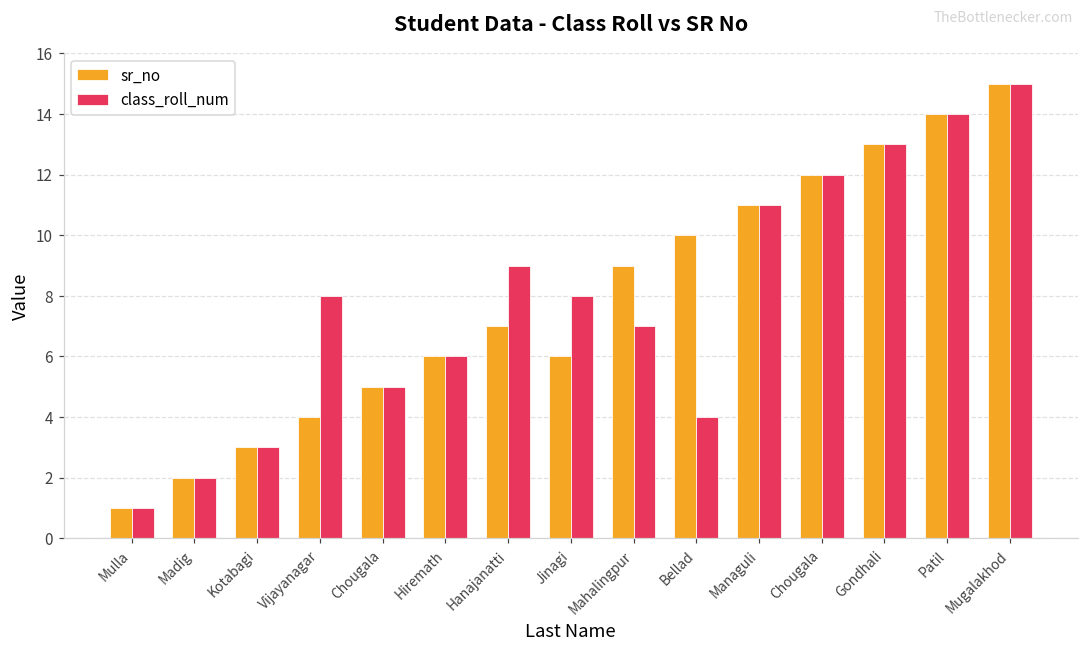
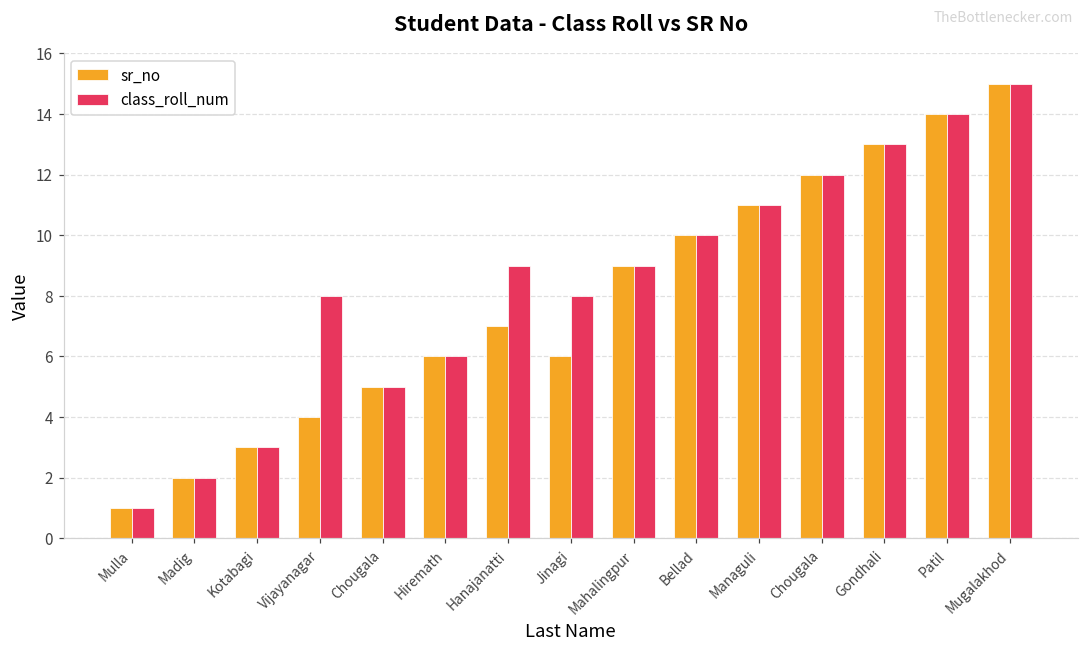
class_roll_num, Mahalingpur: 7 -> 9
class_roll_num, Bellad: 4 -> 10
